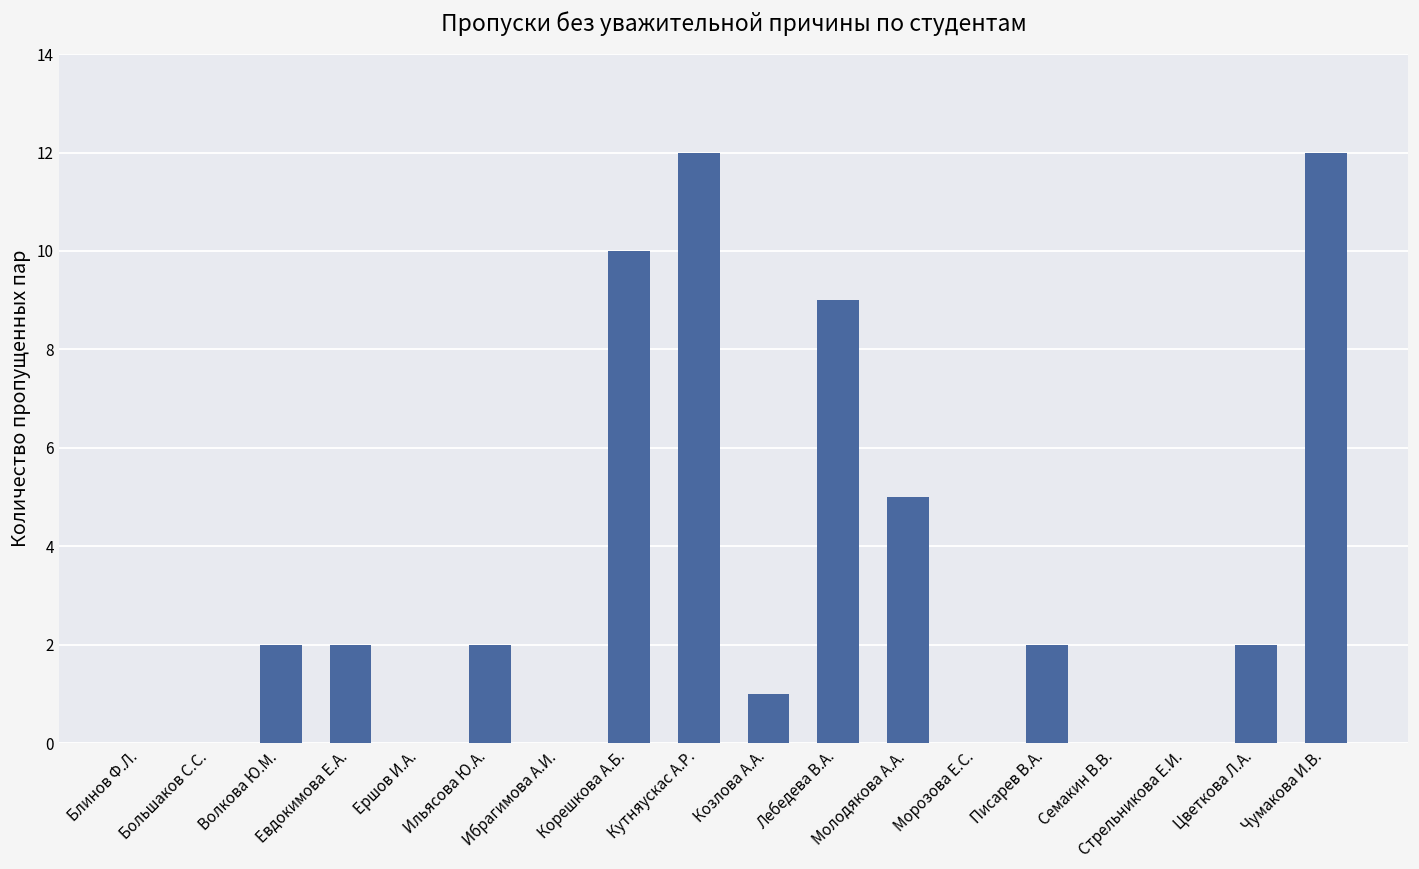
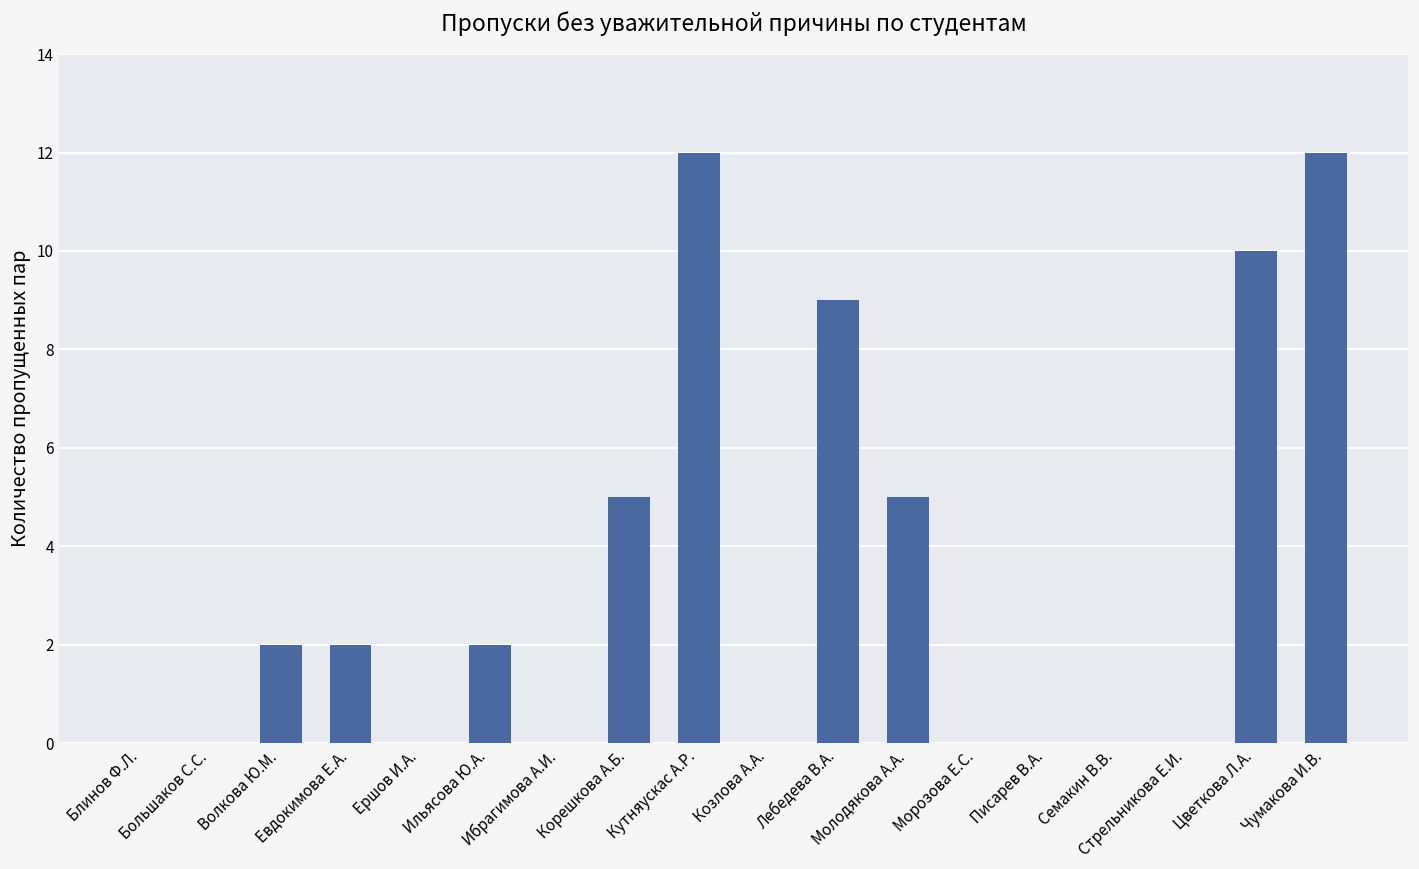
Корешкова А.Б.: 10 -> 5
Козлова А.А.: 1 -> 0
Писарев В.А.: 2 -> 0
Цветкова Л.А.: 2 -> 10
